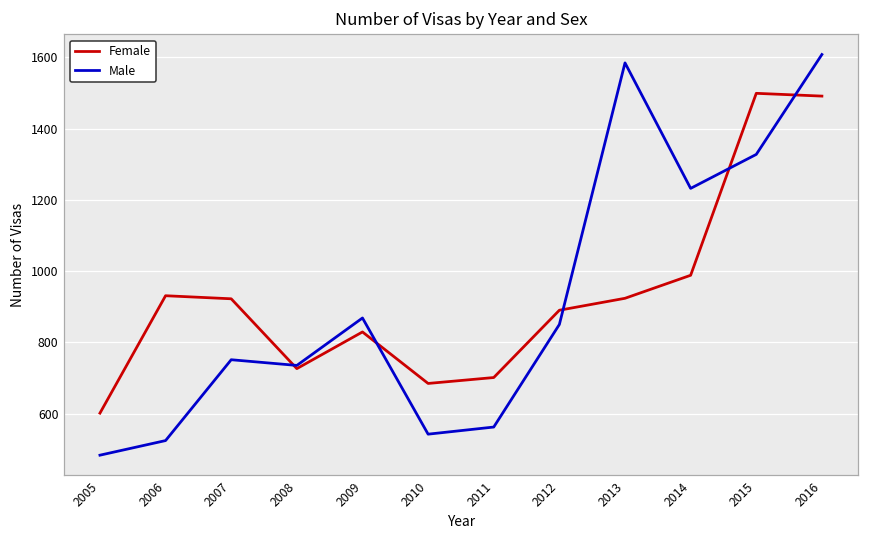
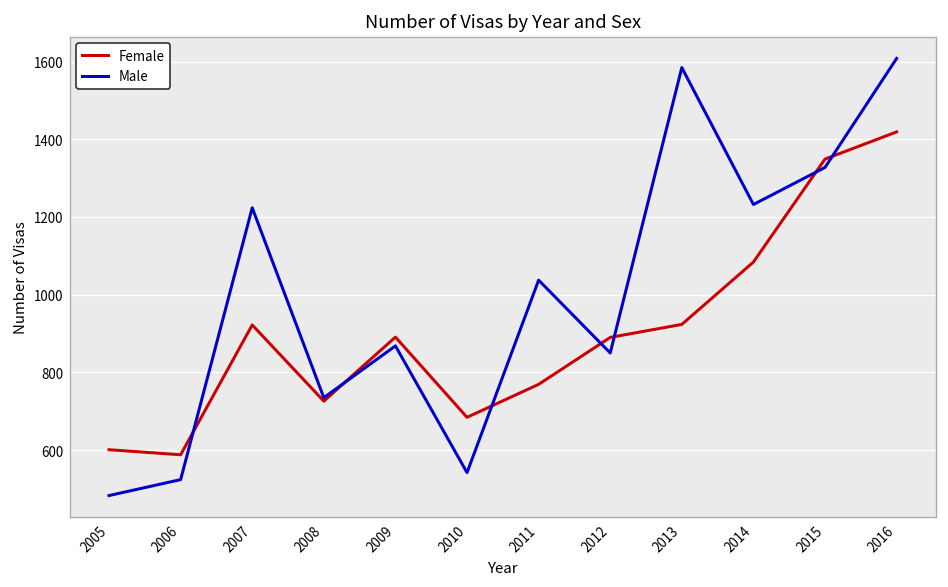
Female, 2006: 930 -> 590
Male, 2007: 750 -> 1220
Female, 2009: 830 -> 890
Female, 2011: 700 -> 770
Male, 2011: 560 -> 1040
Female, 2014: 990 -> 1080
Female, 2015: 1500 -> 1350
Female, 2016: 1490 -> 1420
